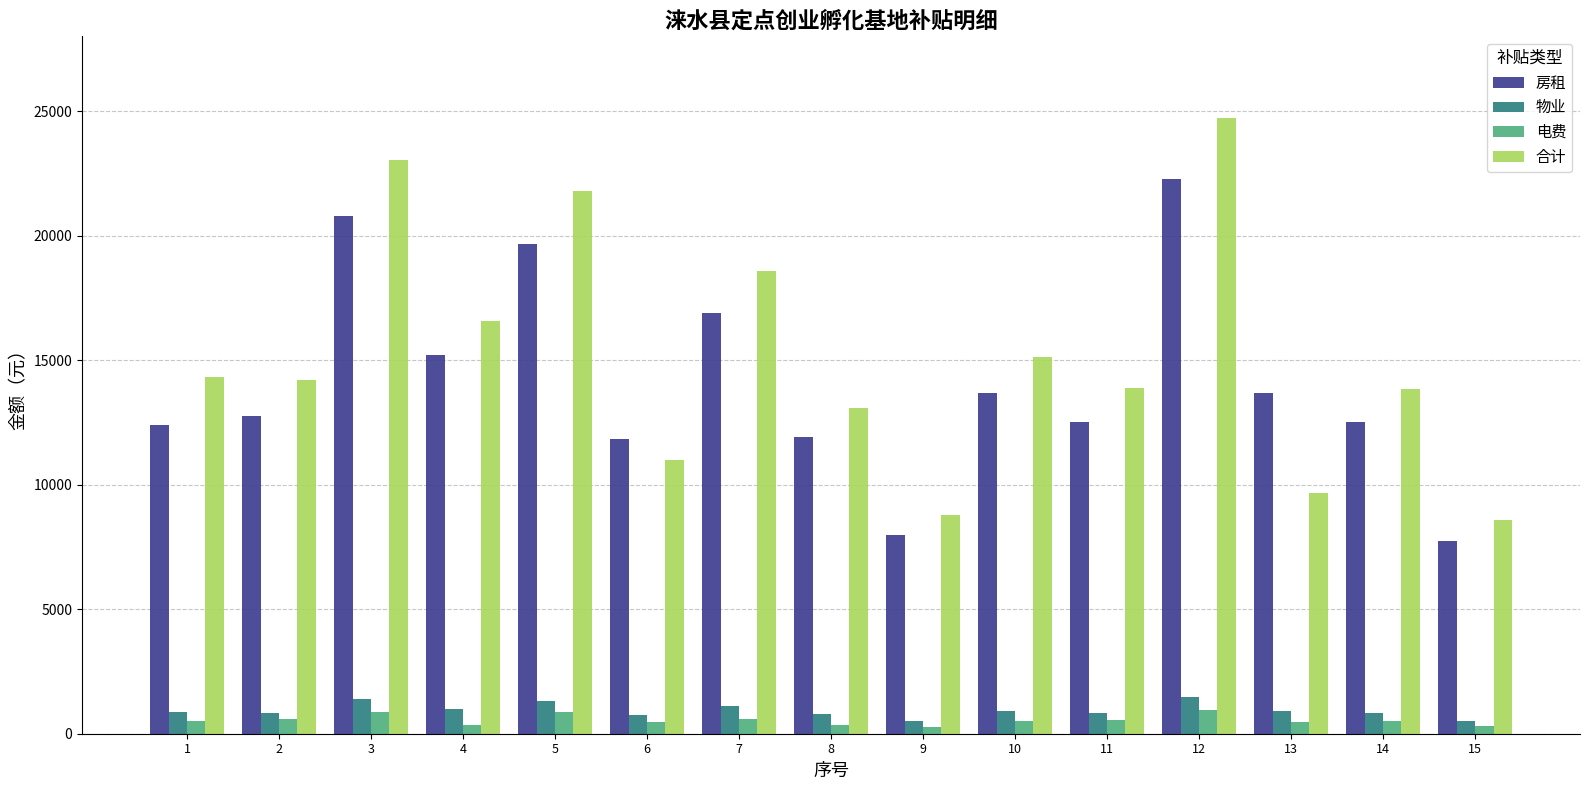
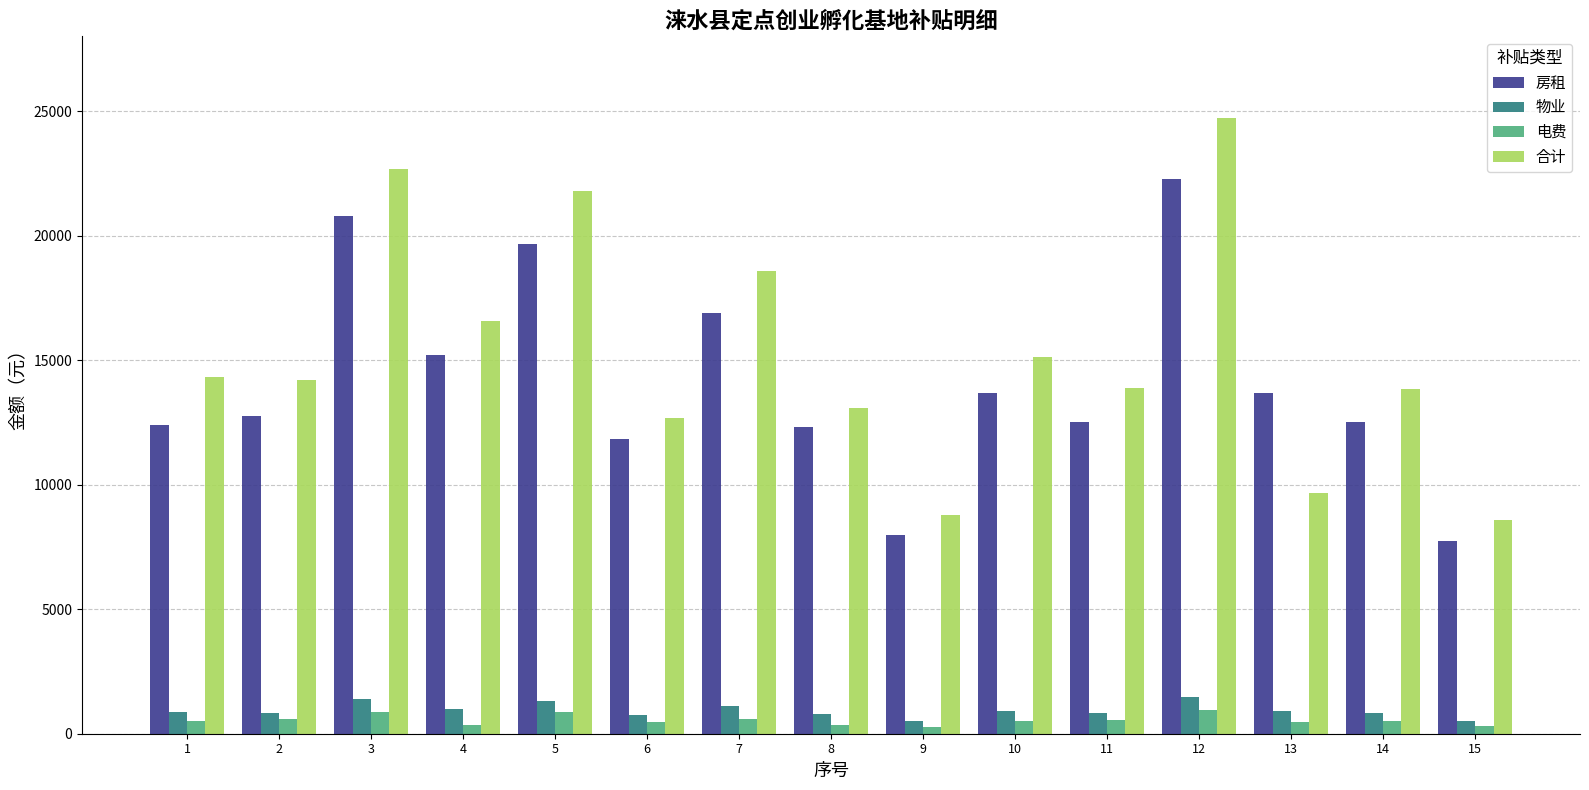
合计, 3: 23100 -> 22700
合计, 6: 11000 -> 12700
房租, 8: 11900 -> 12300
